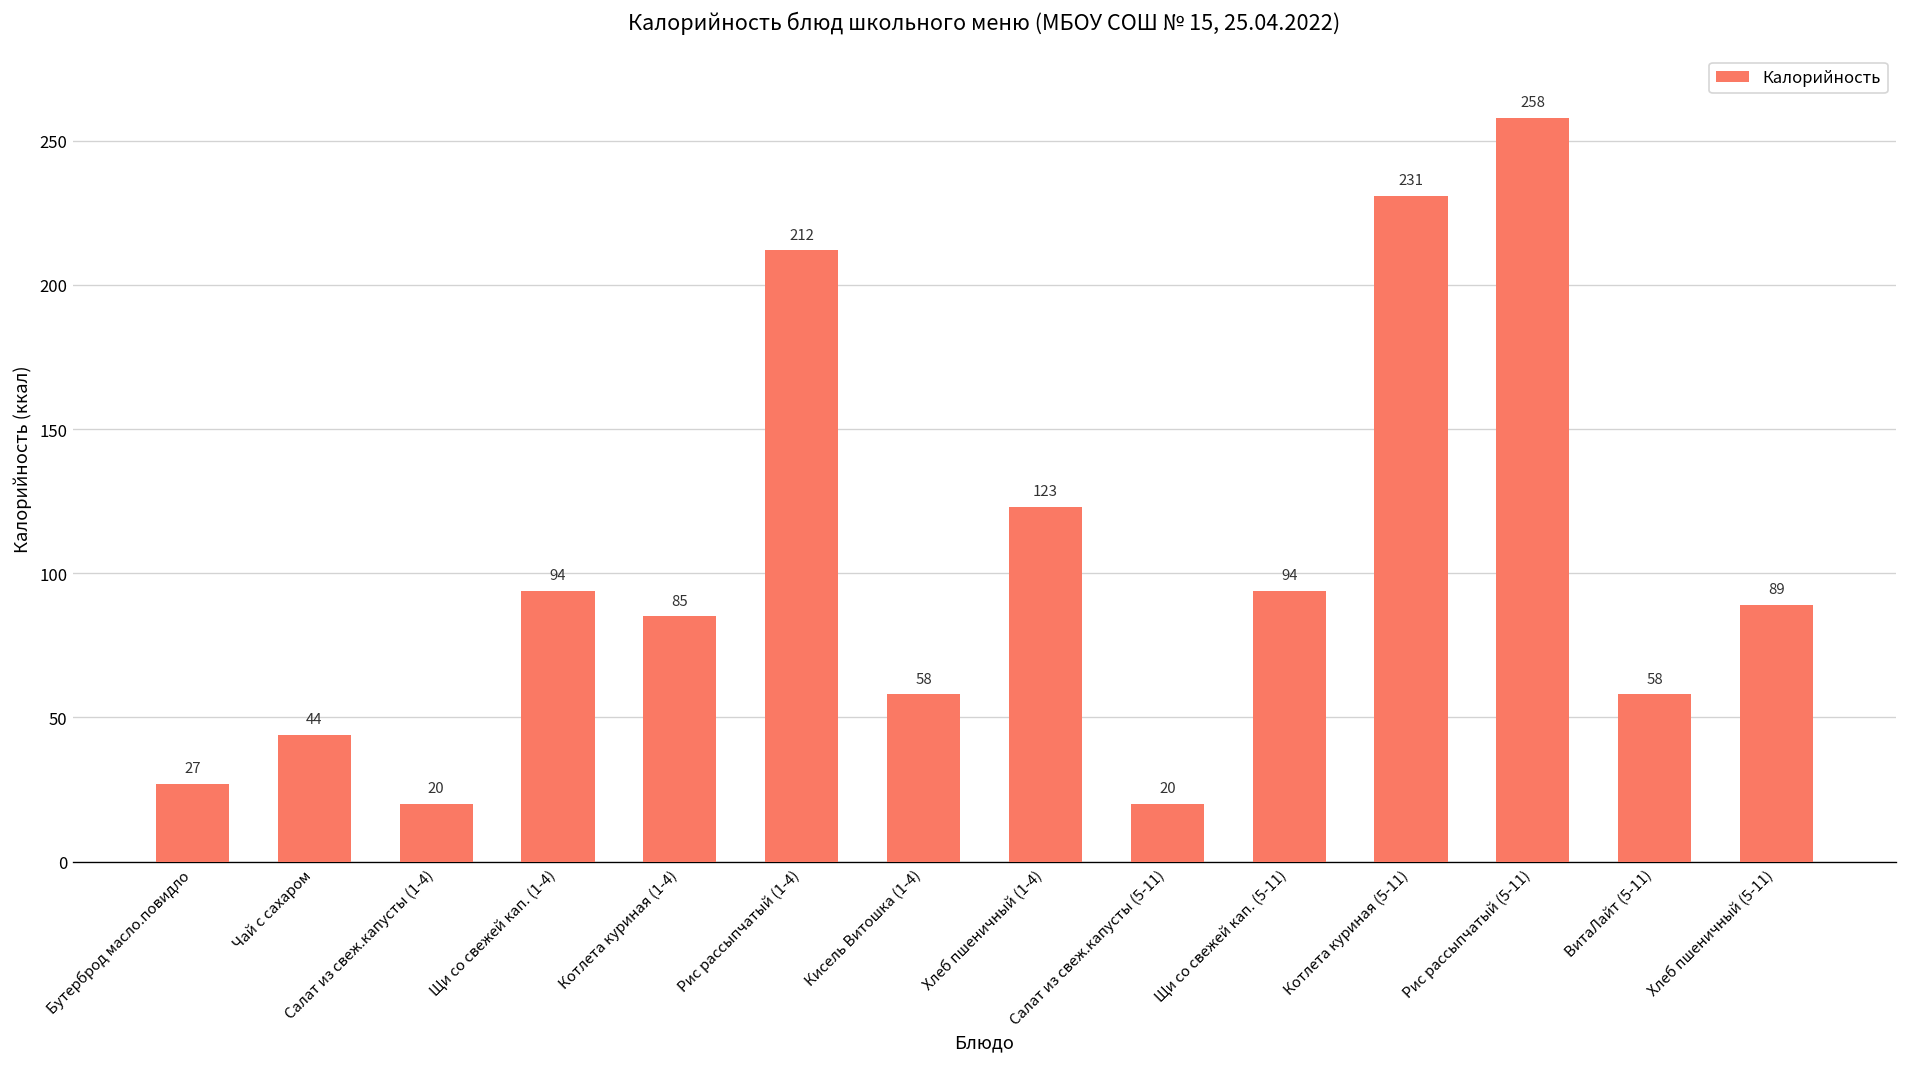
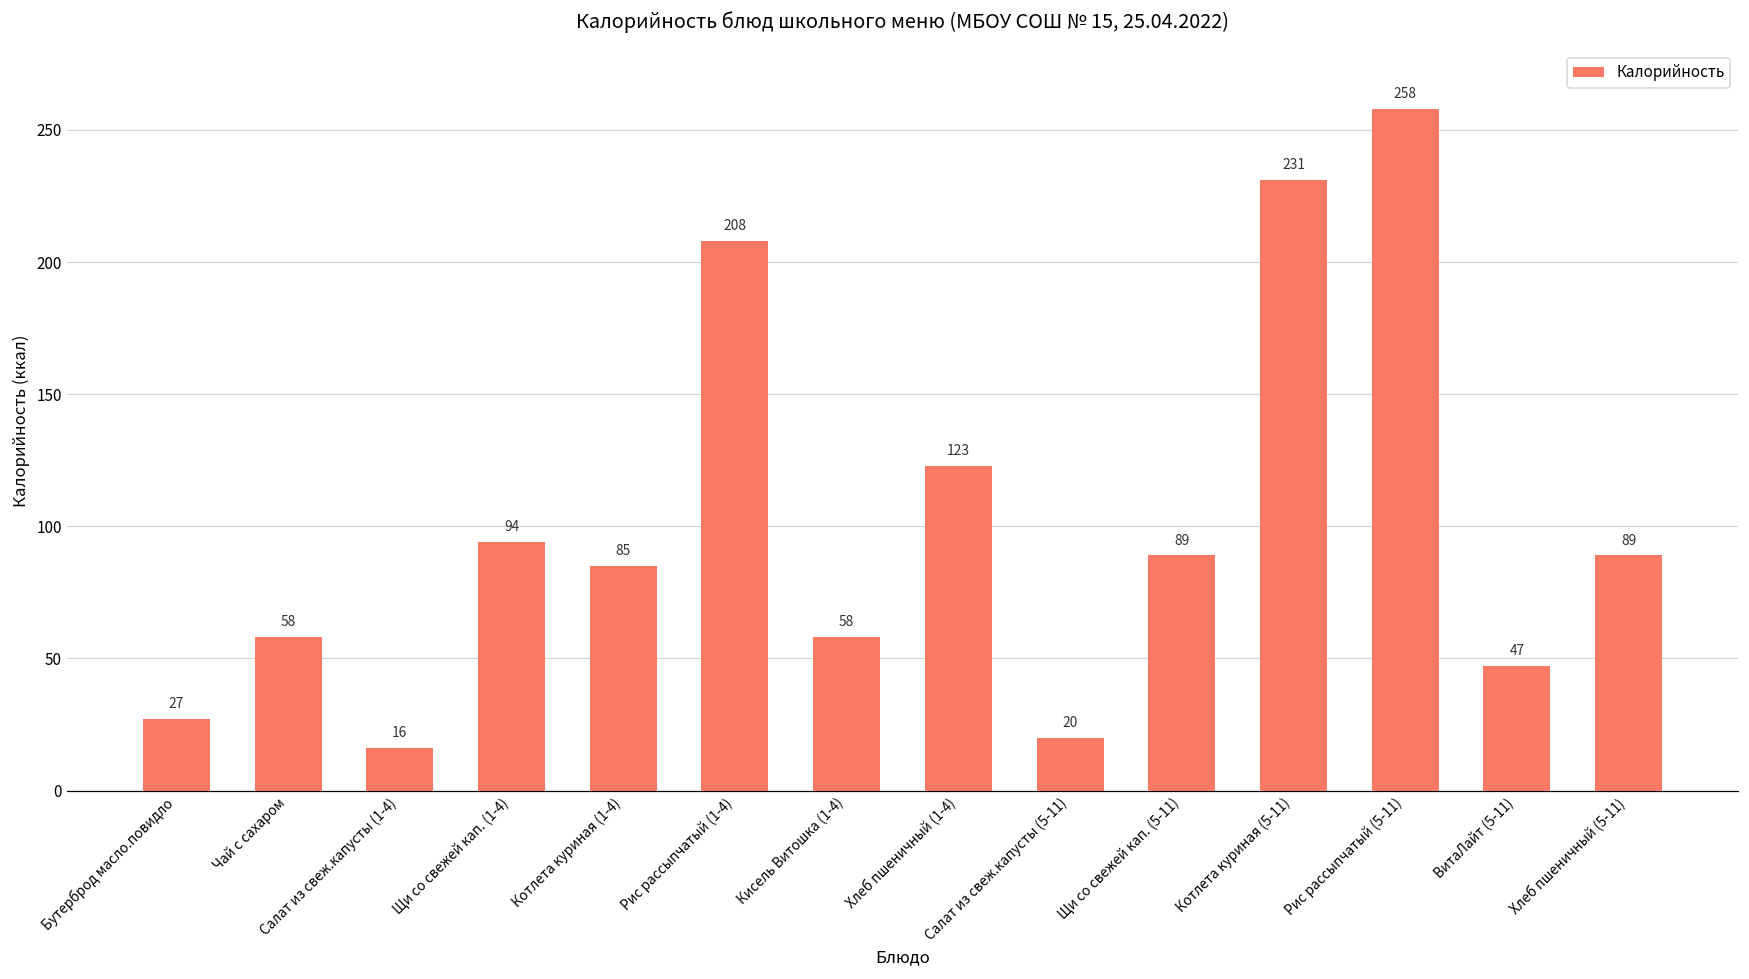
Чай с сахаром: 44 -> 58
Салат из свеж.капусты (1-4): 20 -> 16
Рис рассыпчатый (1-4): 212 -> 208
Щи со свежей кап. (5-11): 94 -> 89
ВитаЛайт (5-11): 58 -> 47
